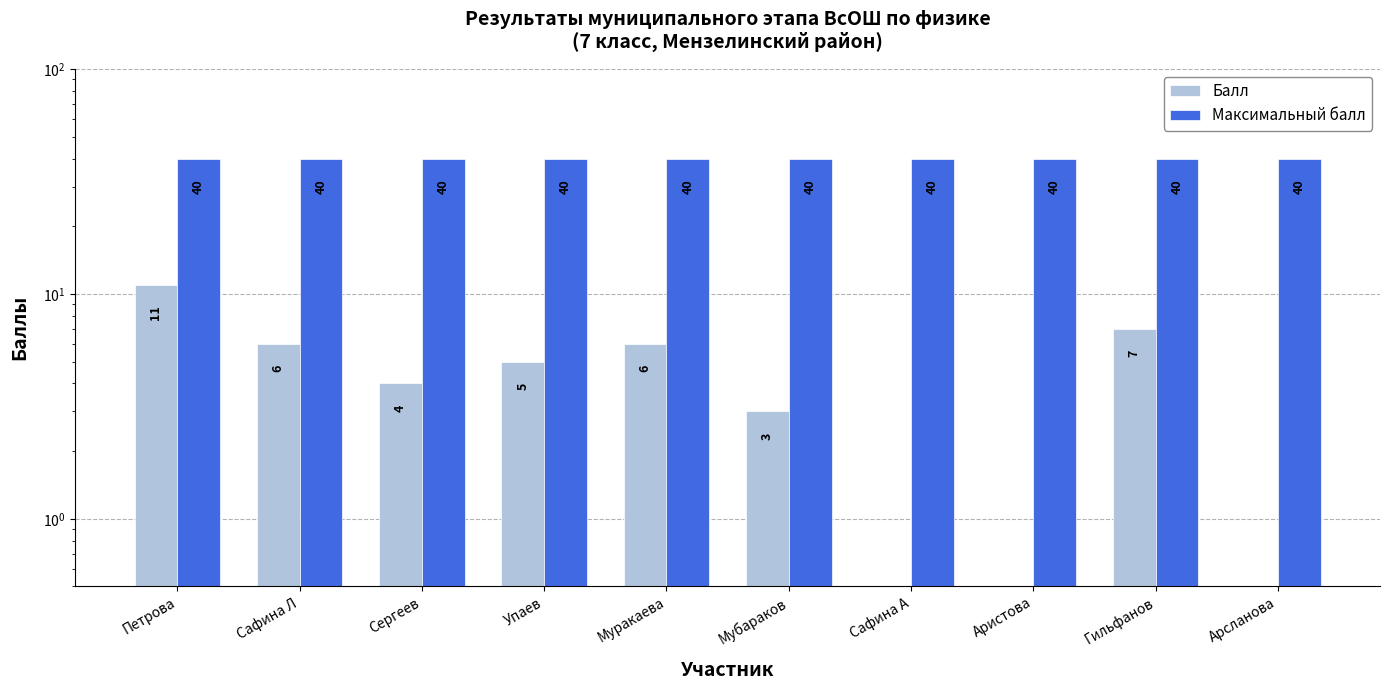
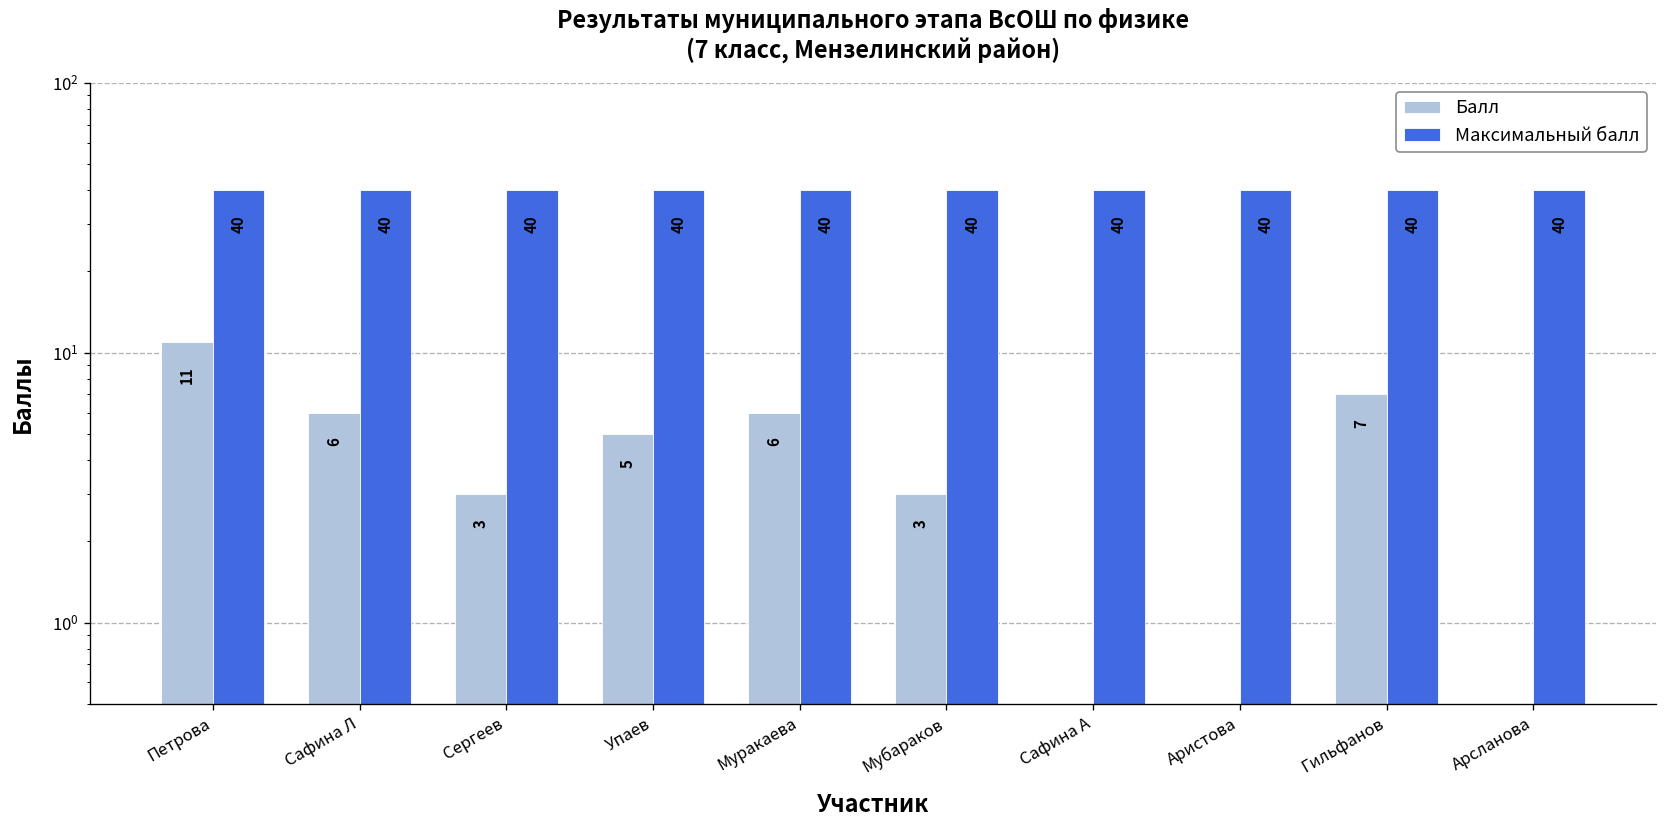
Балл, Сергеев: 4 -> 3
